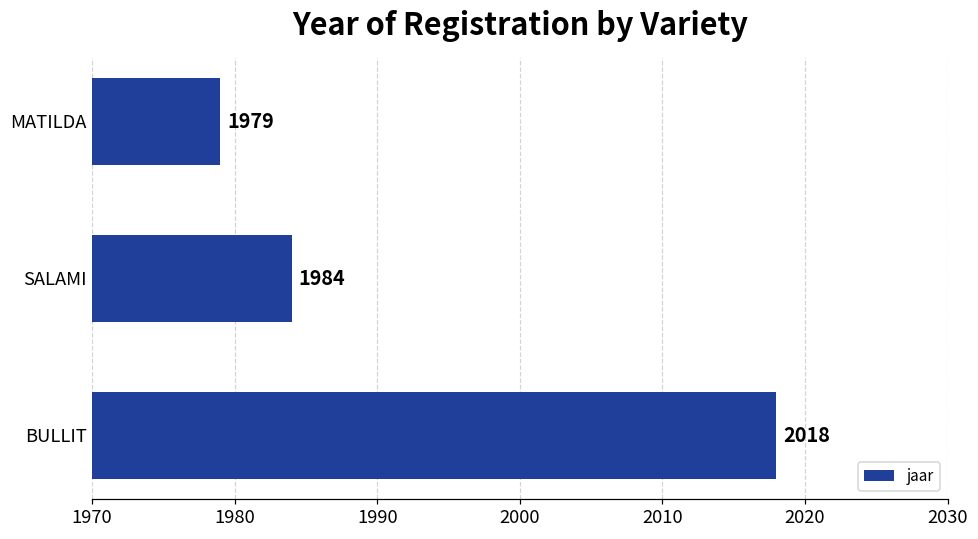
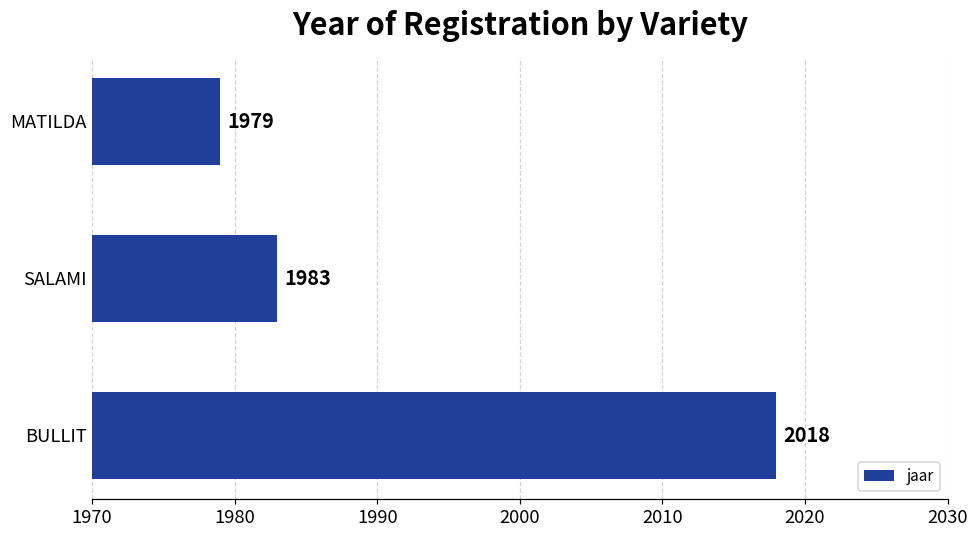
SALAMI: 1984 -> 1983
